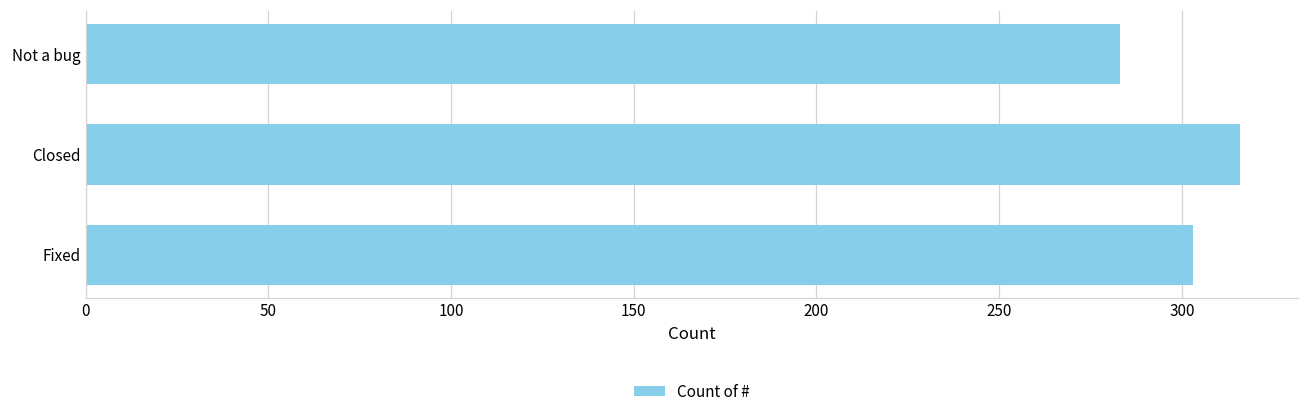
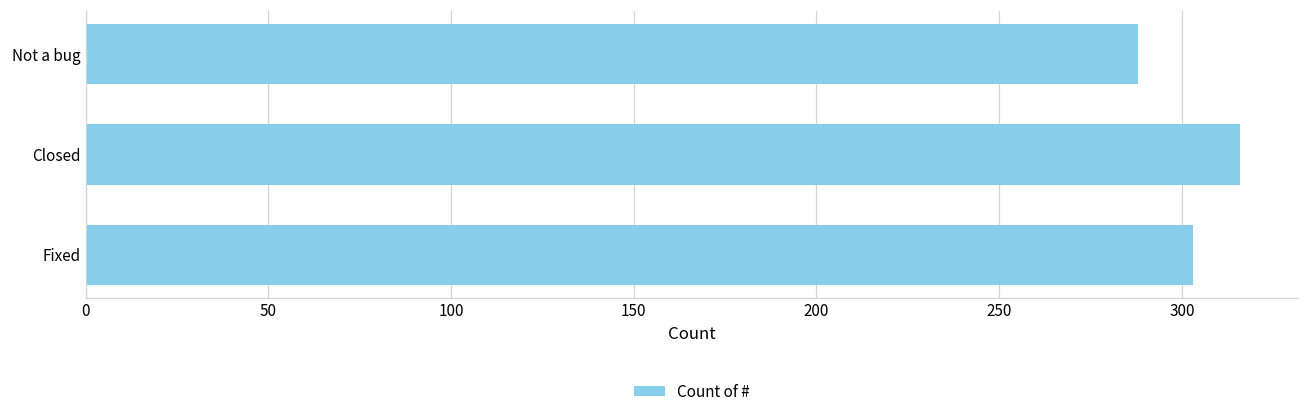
Not a bug: 283 -> 288
